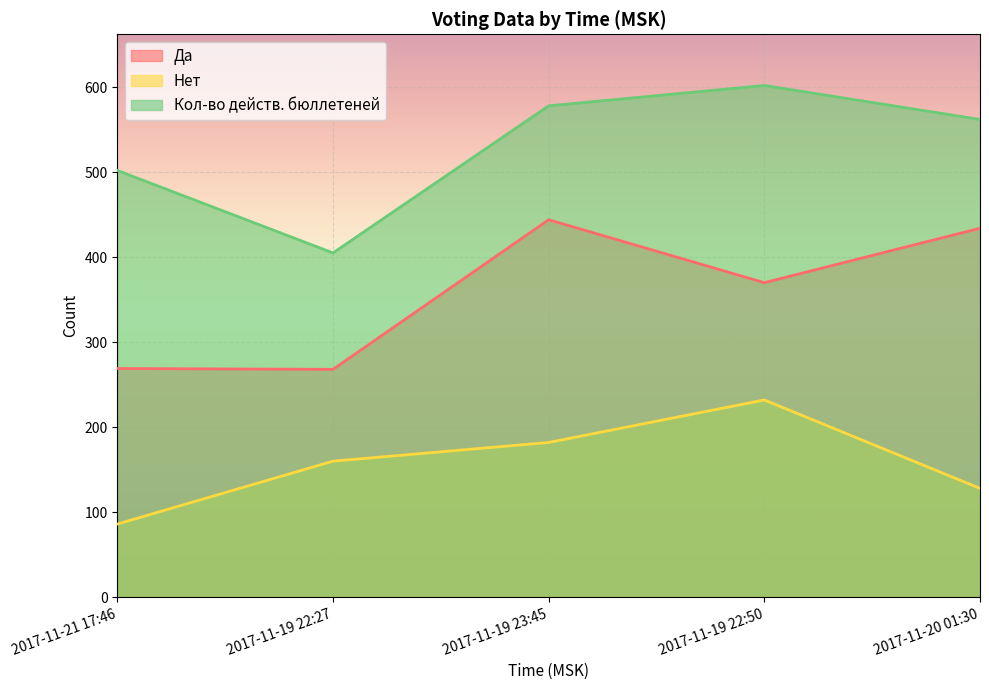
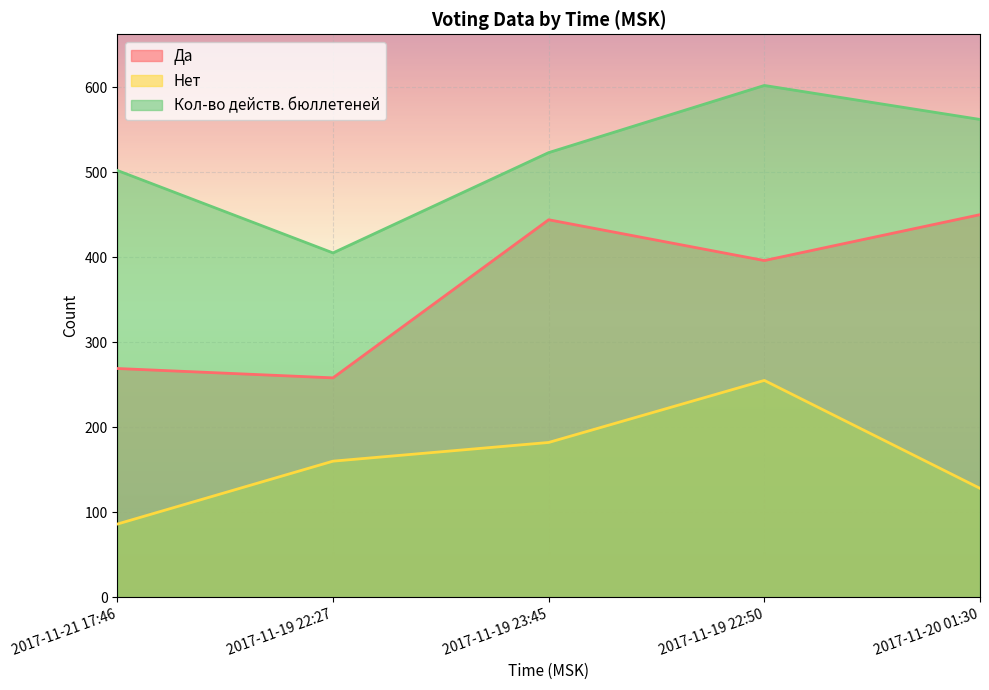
Да, 2017-11-19 22:27: 270 -> 260
Кол-во действ. бюллетеней, 2017-11-19 23:45: 580 -> 520
Да, 2017-11-19 22:50: 370 -> 400
Нет, 2017-11-19 22:50: 230 -> 260
Да, 2017-11-20 01:30: 430 -> 450
